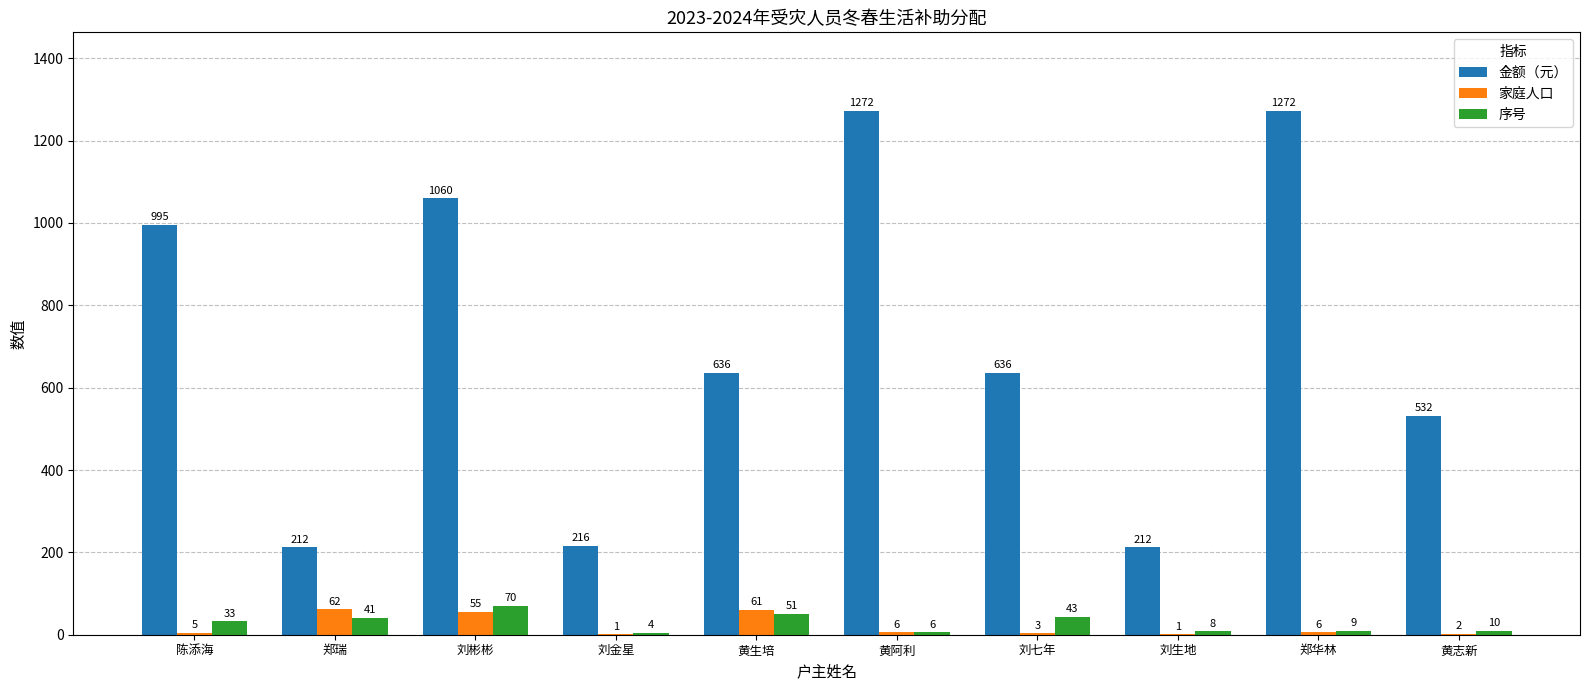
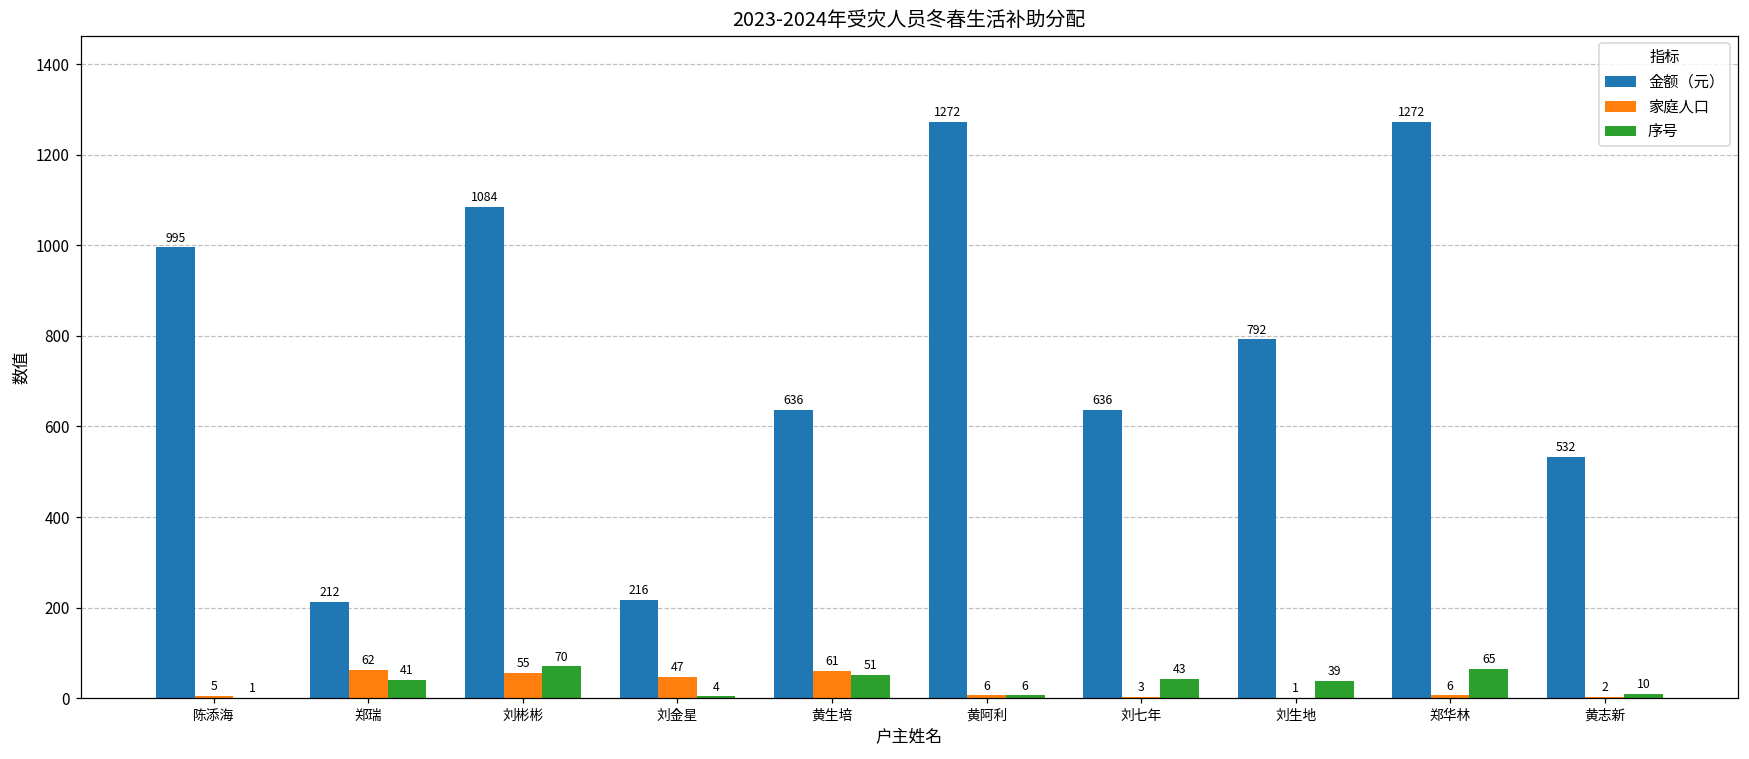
序号, 陈添海: 33 -> 1
金额（元）, 刘彬彬: 1060 -> 1084
家庭人口, 刘金星: 1 -> 47
金额（元）, 刘生地: 212 -> 792
序号, 刘生地: 8 -> 39
序号, 郑华林: 9 -> 65
